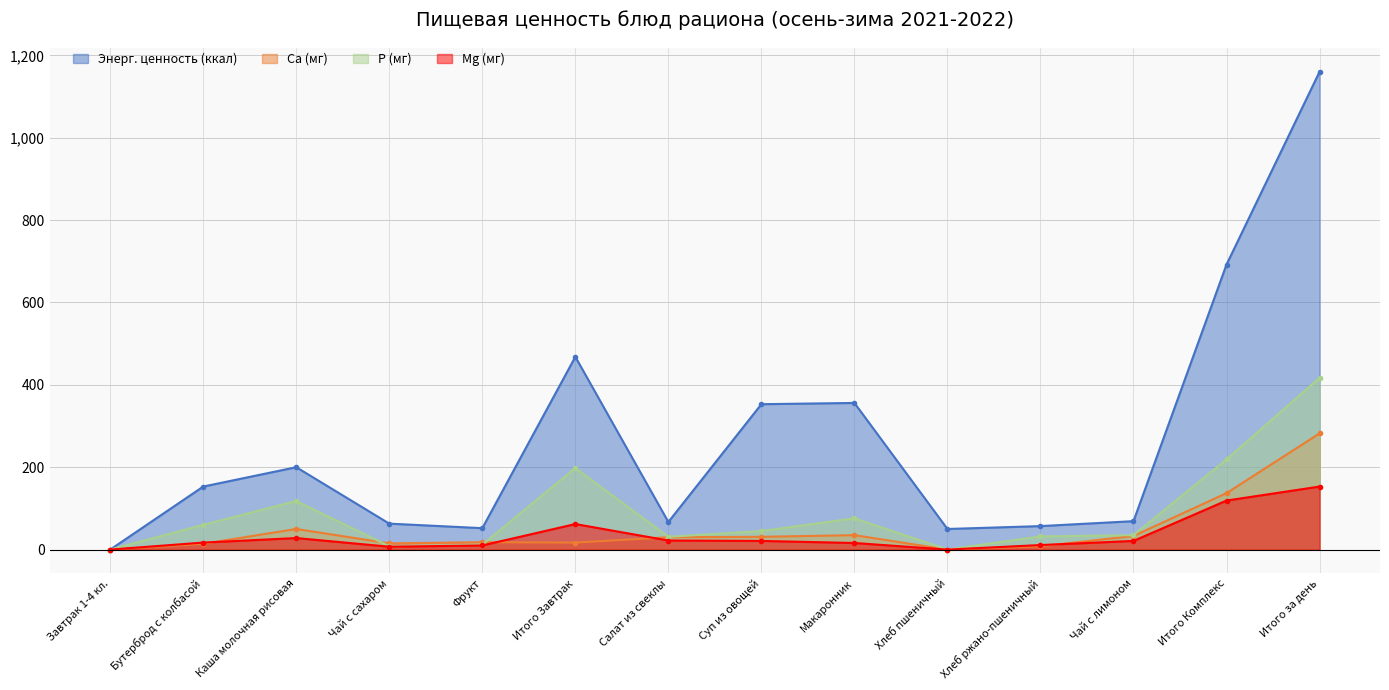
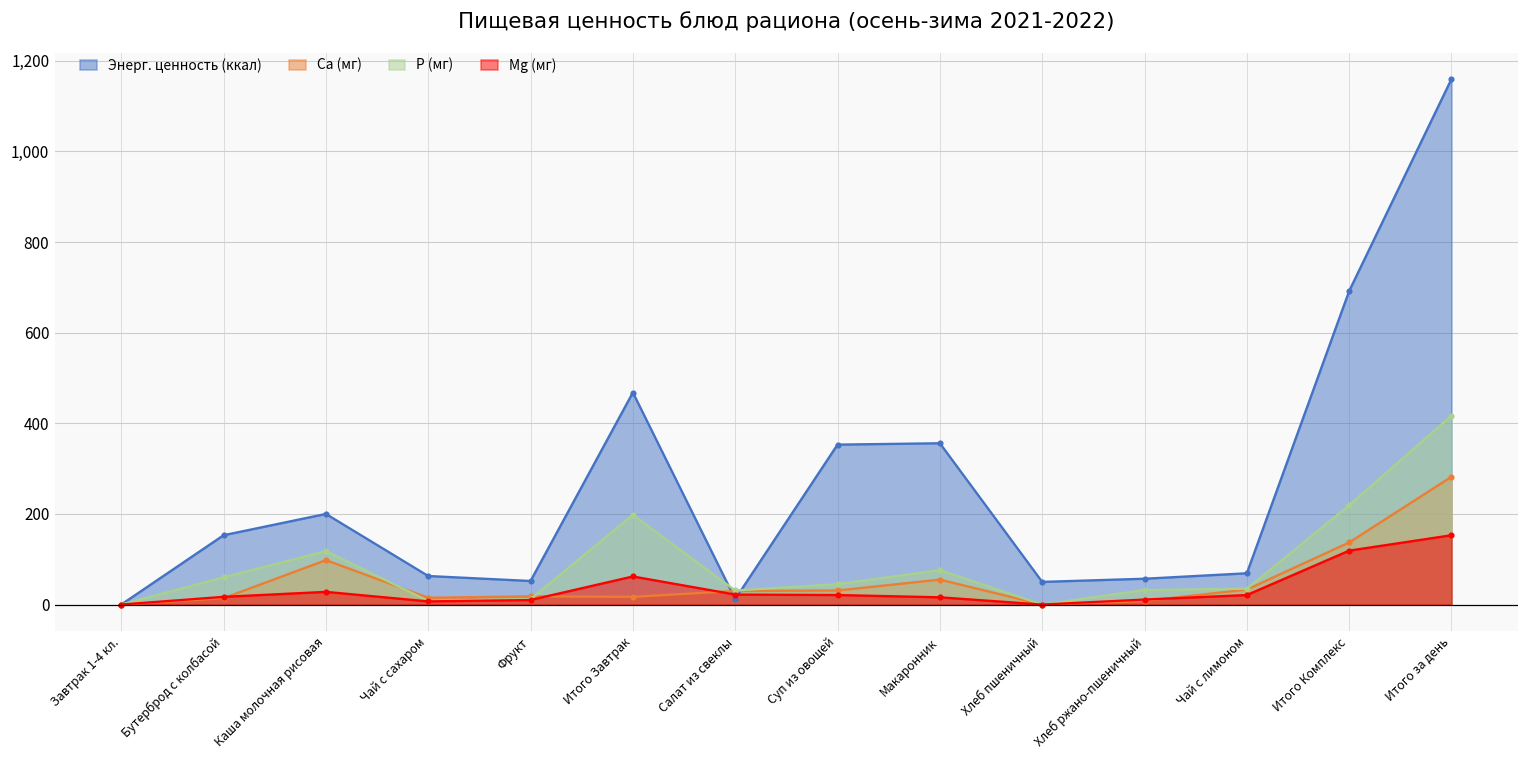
Ca (мг), Каша молочная рисовая: 50 -> 100
Энерг. ценность (ккал), Салат из свеклы: 70 -> 10
Ca (мг), Макаронник: 40 -> 60
